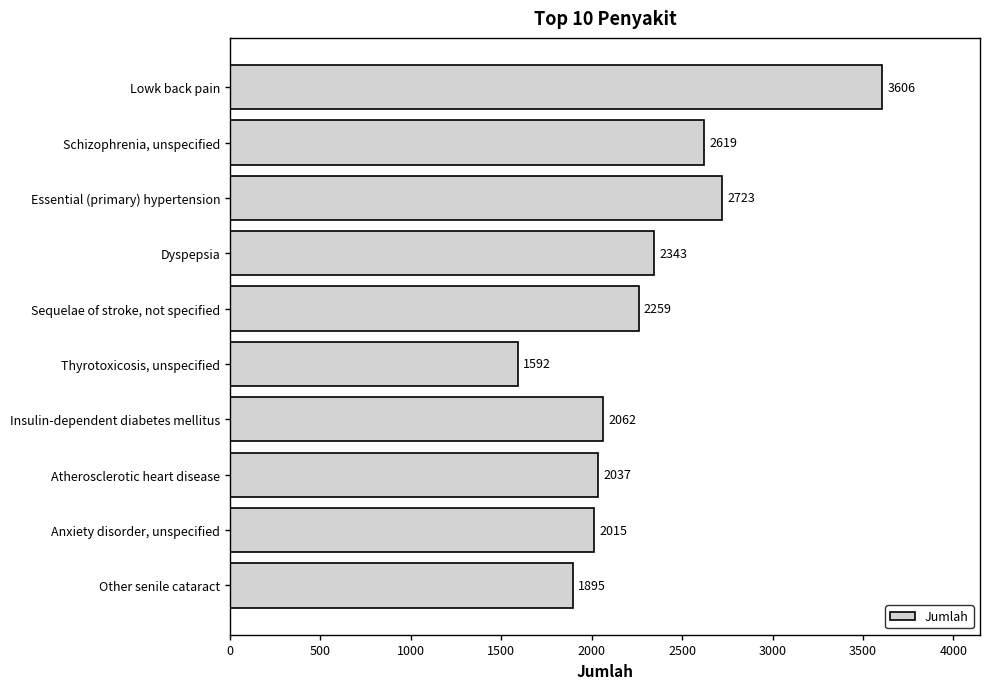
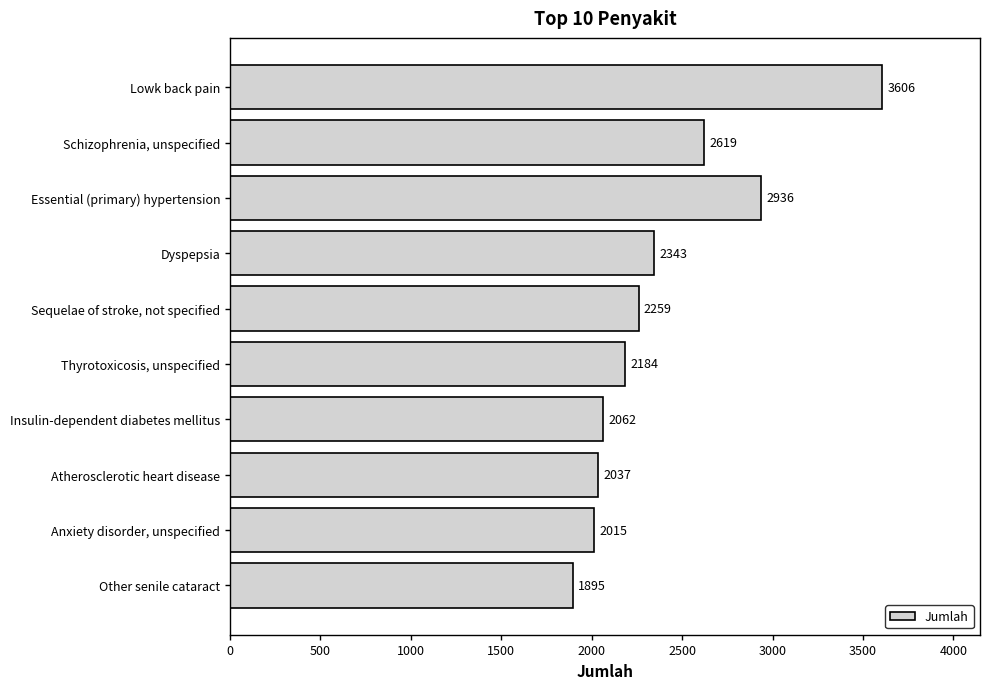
Essential (primary) hypertension: 2723 -> 2936
Thyrotoxicosis, unspecified: 1592 -> 2184
